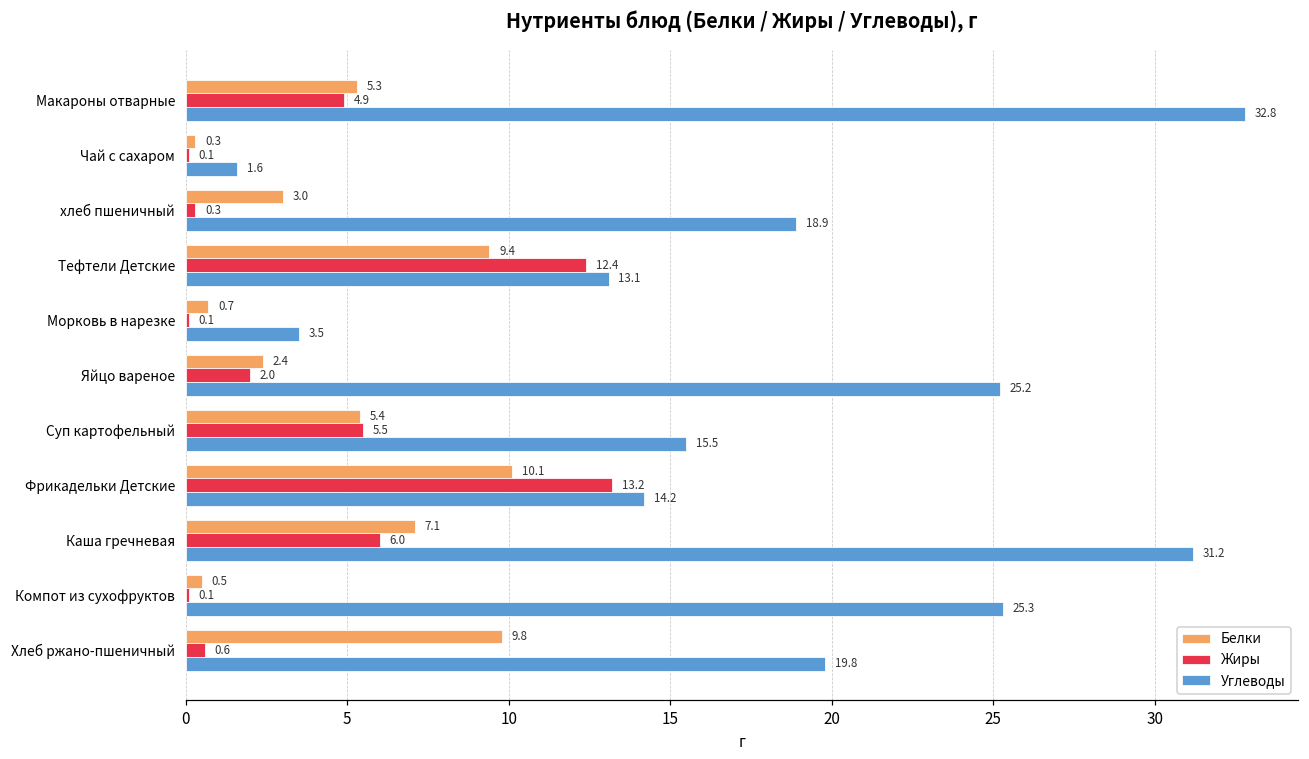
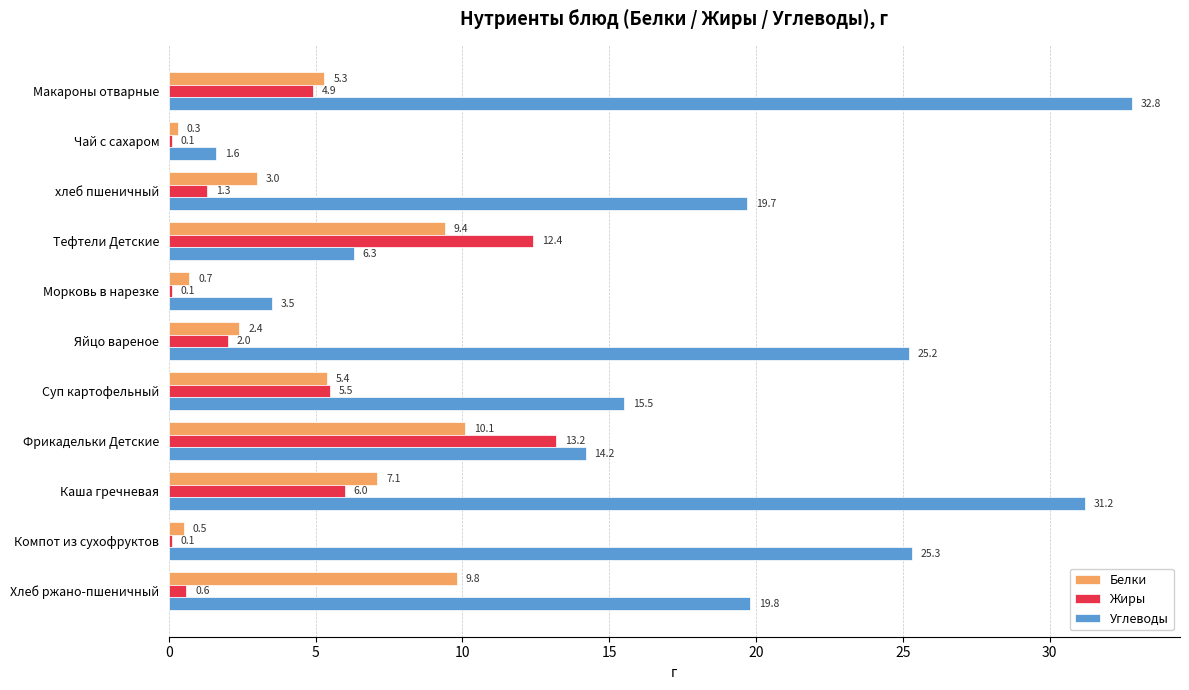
Жиры, хлеб пшеничный: 0.3 -> 1.3
Углеводы, хлеб пшеничный: 18.9 -> 19.7
Углеводы, Тефтели Детские: 13.1 -> 6.3
